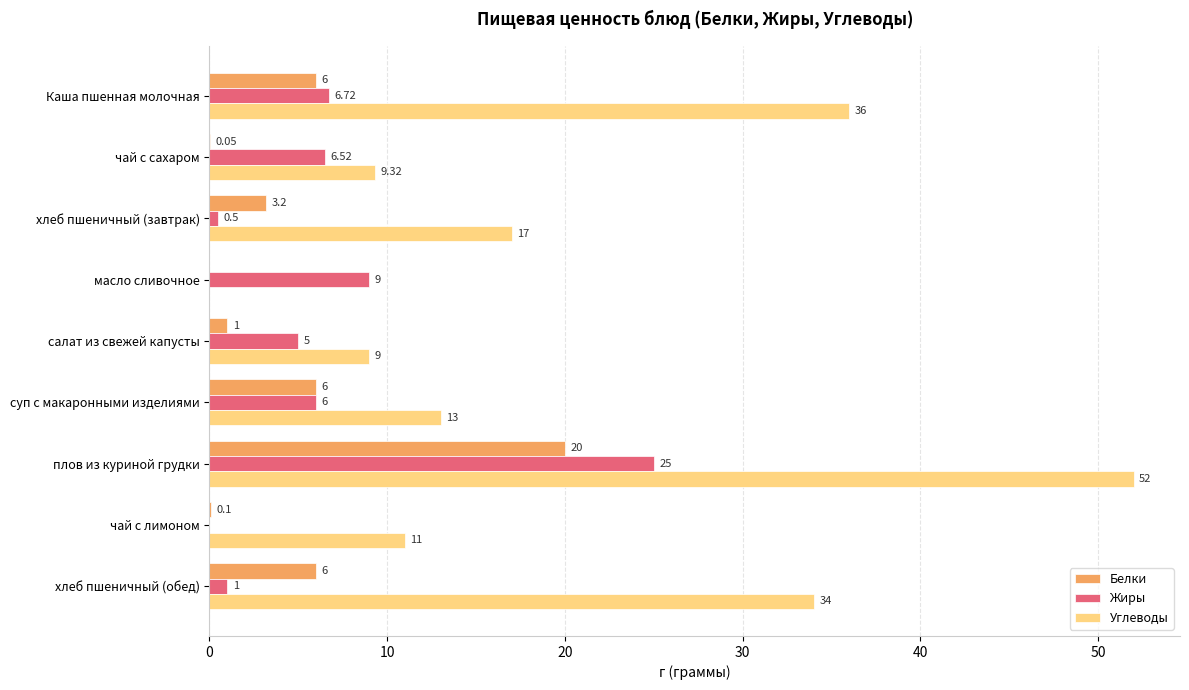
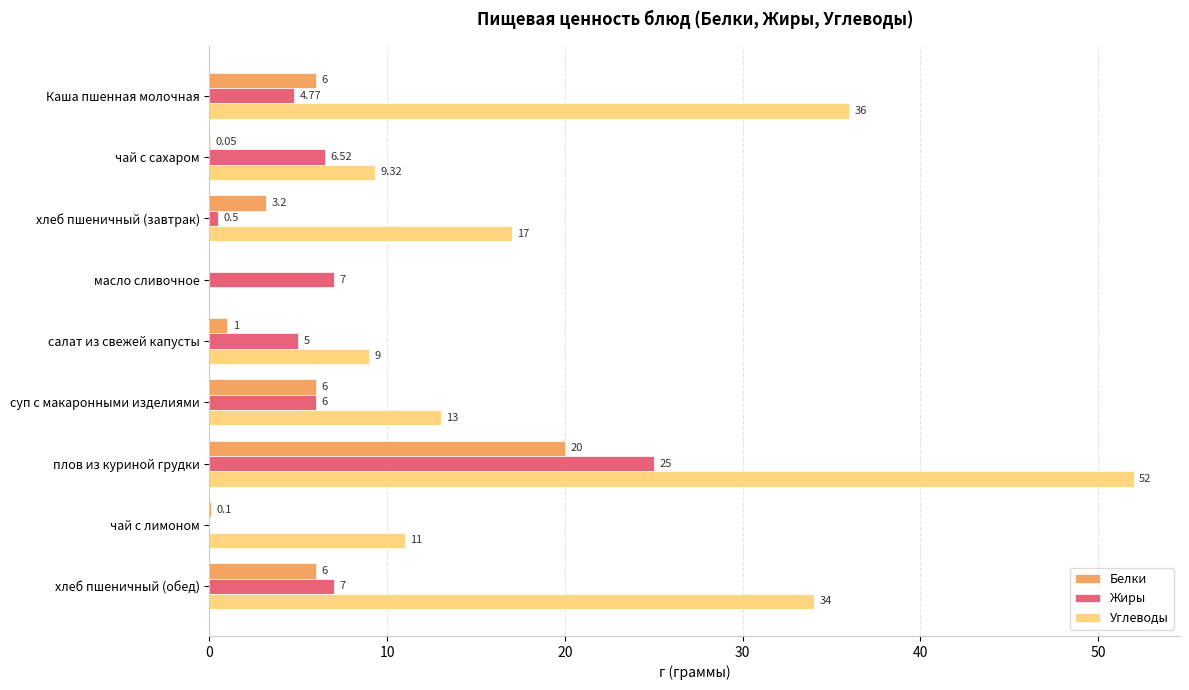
Жиры, Каша пшенная молочная: 6.72 -> 4.77
Жиры, масло сливочное: 9 -> 7
Жиры, хлеб пшеничный (обед): 1 -> 7
